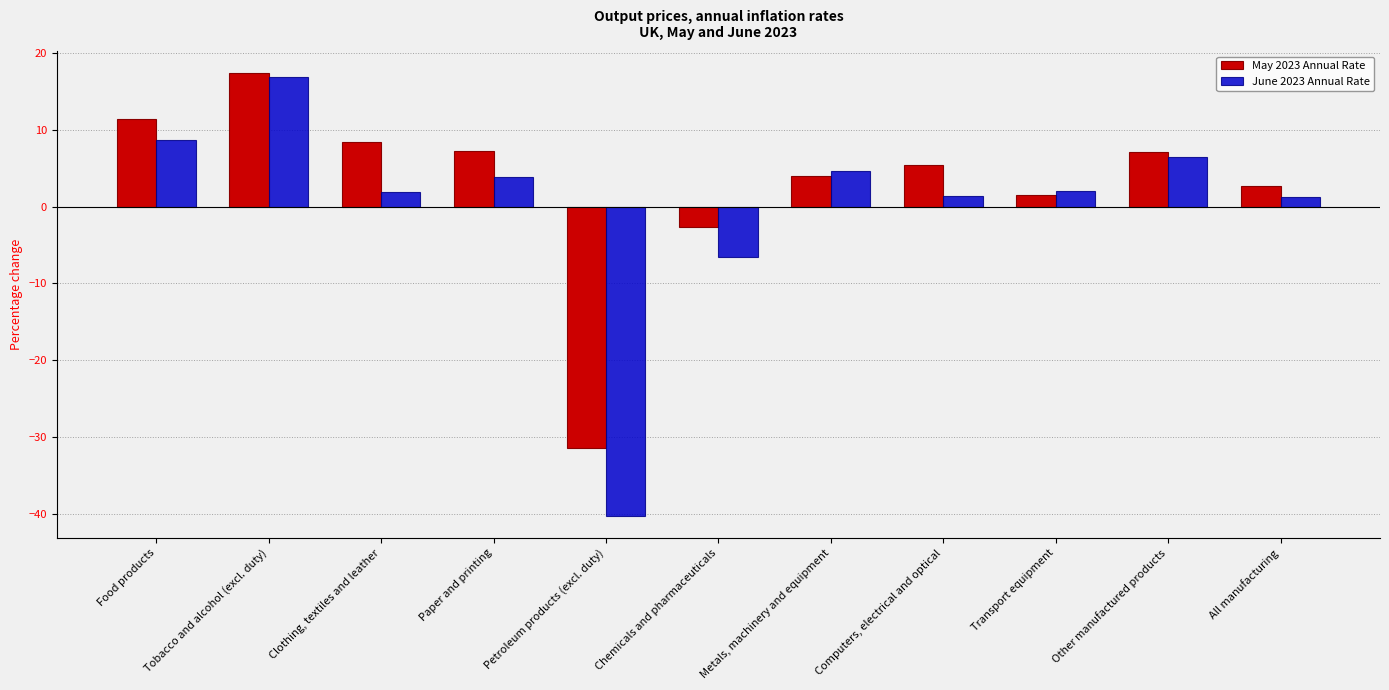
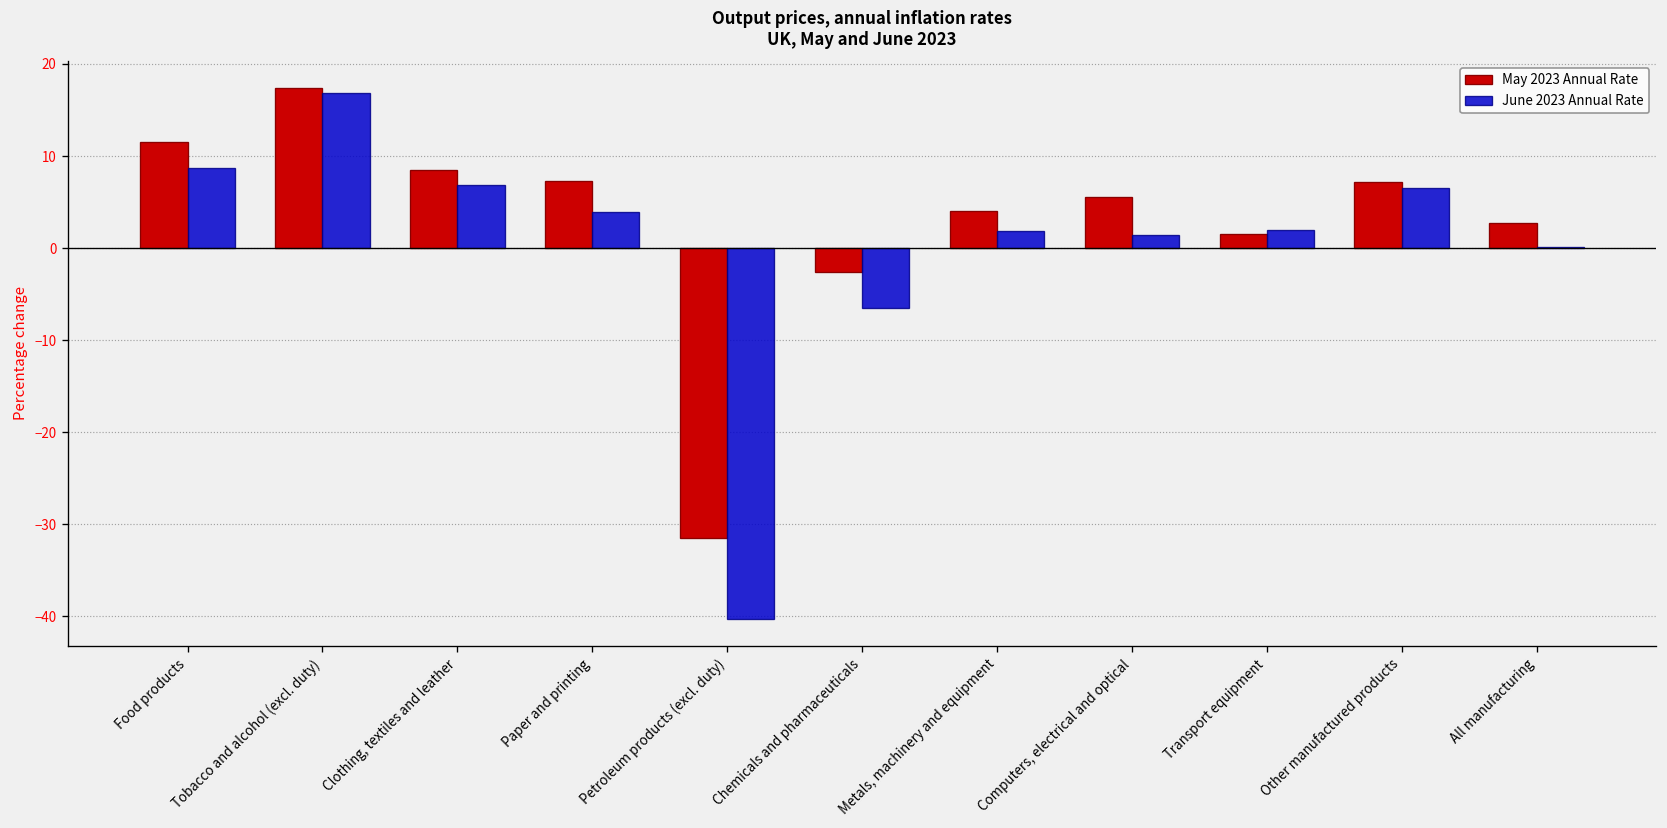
June 2023 Annual Rate, Clothing, textiles and leather: 2 -> 7
June 2023 Annual Rate, Metals, machinery and equipment: 5 -> 2
June 2023 Annual Rate, All manufacturing: 1 -> 0
